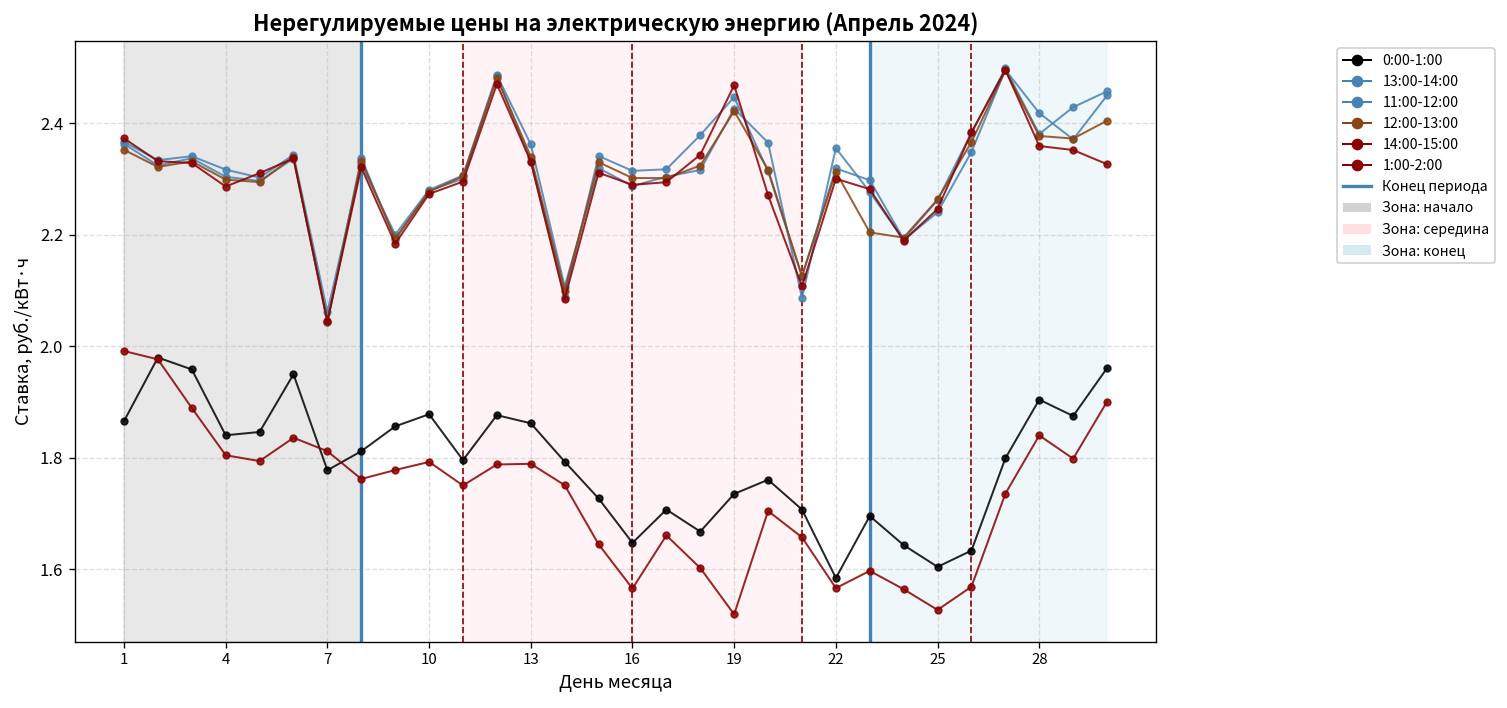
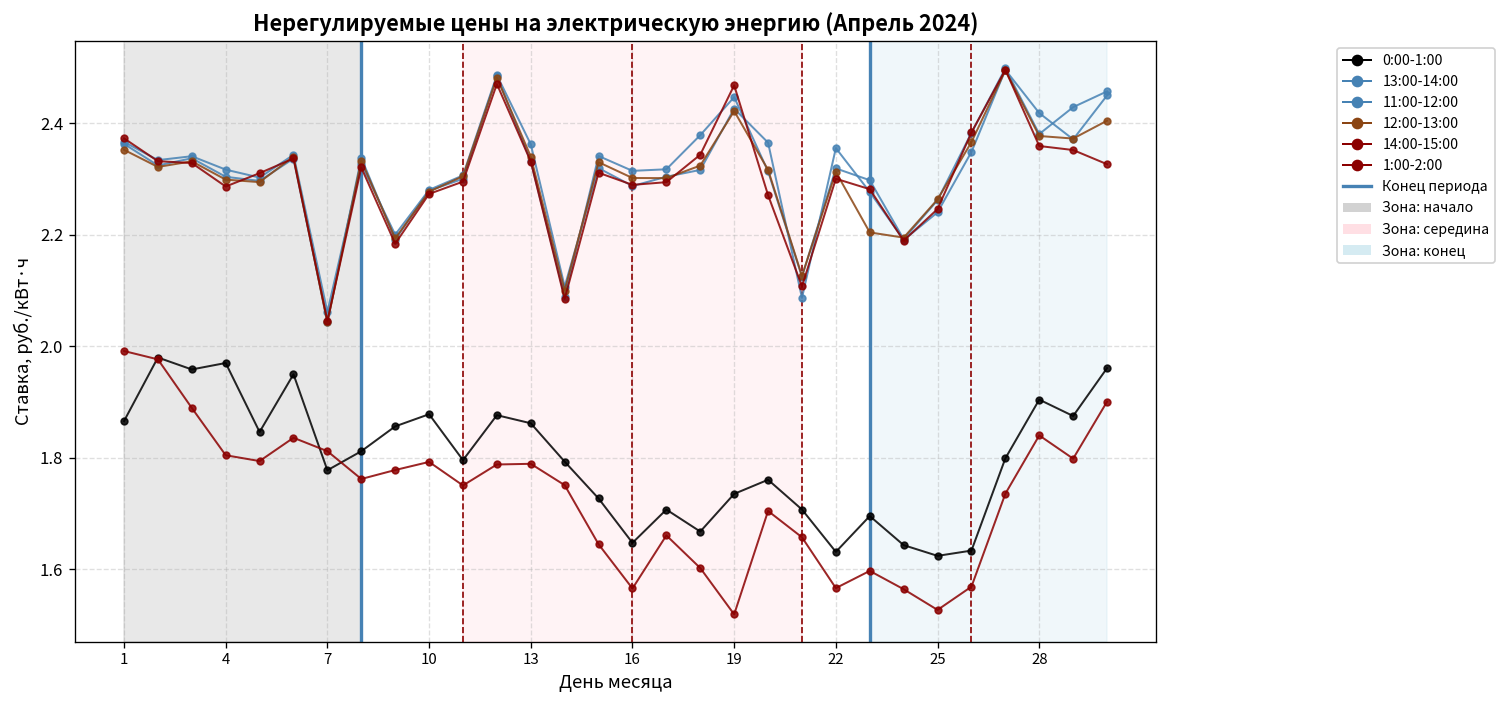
0:00-1:00, 4: 1.84 -> 1.97
0:00-1:00, 22: 1.58 -> 1.63
0:00-1:00, 25: 1.60 -> 1.62
